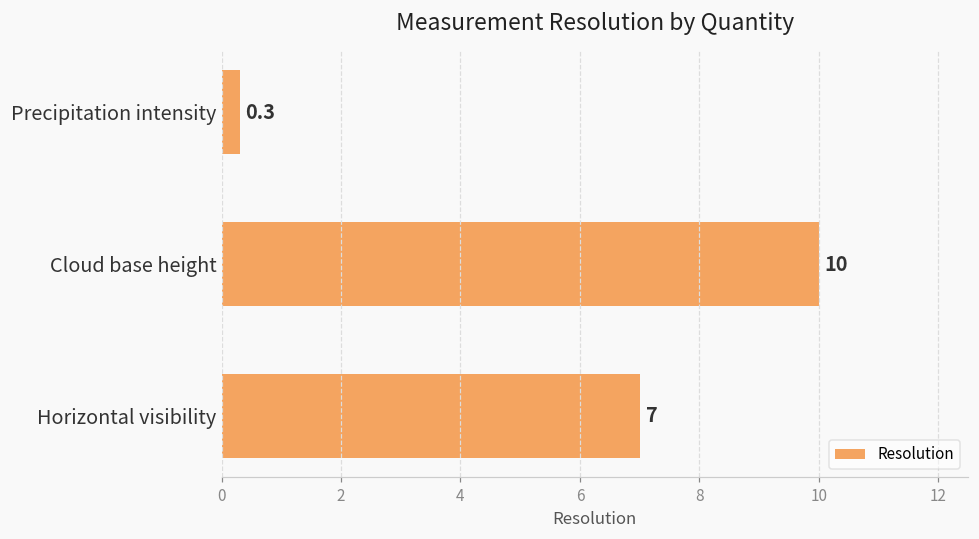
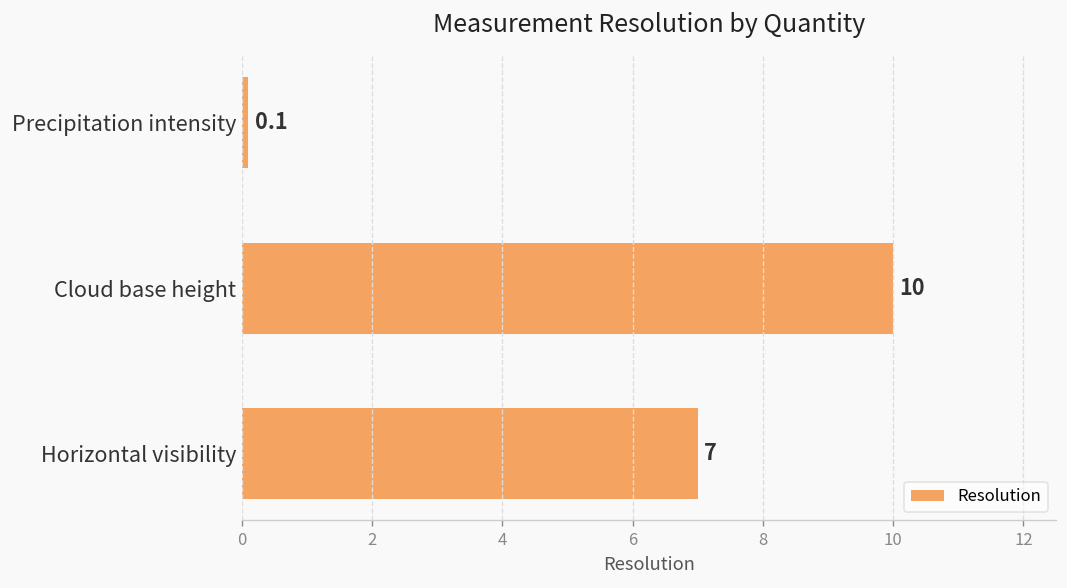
Precipitation intensity: 0.3 -> 0.1
